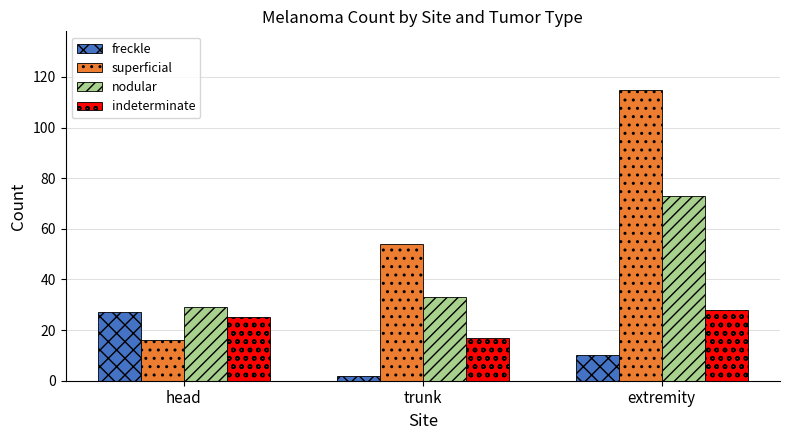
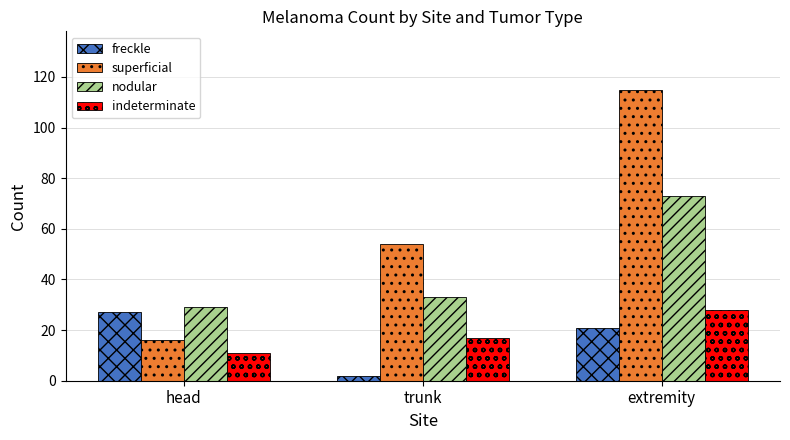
indeterminate, head: 25 -> 11
freckle, extremity: 10 -> 21
